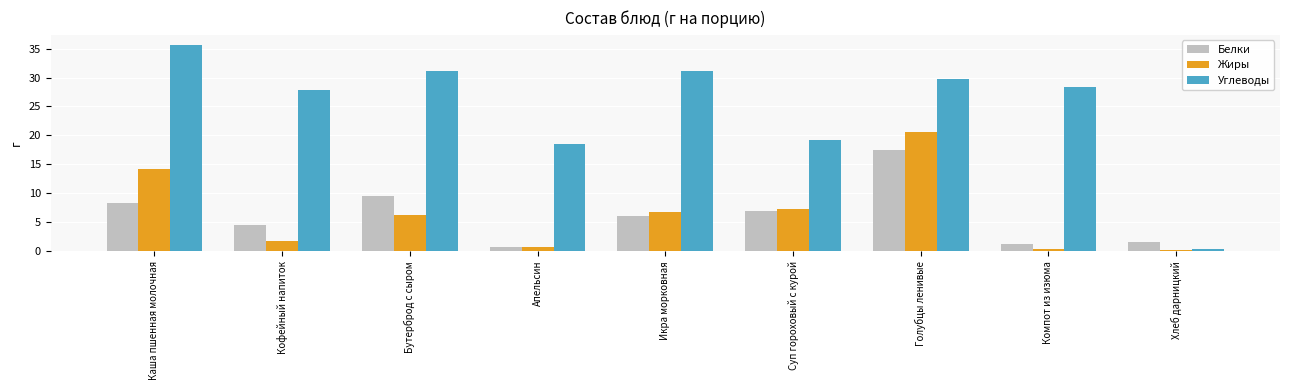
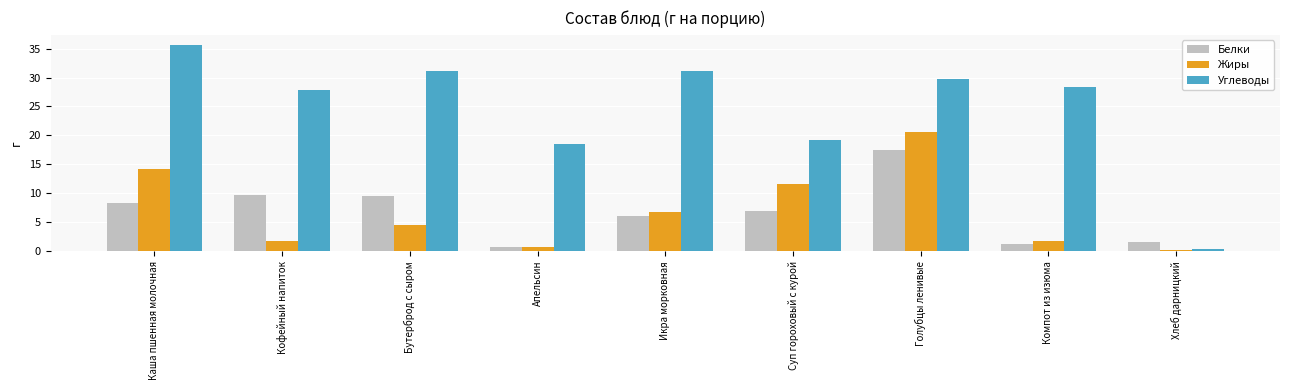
Белки, Кофейный напиток: 5 -> 10
Жиры, Бутерброд с сыром: 6 -> 5
Жиры, Суп гороховый с курой: 7 -> 12
Жиры, Компот из изюма: 0 -> 2
